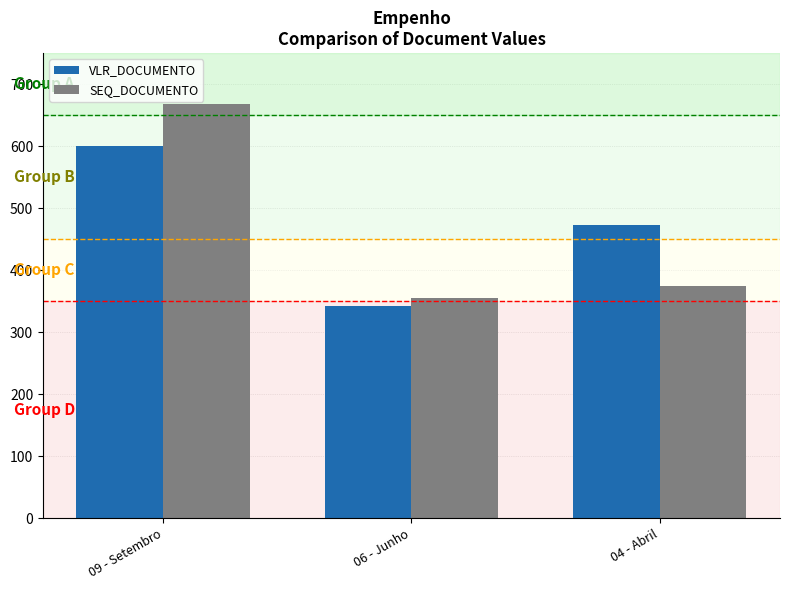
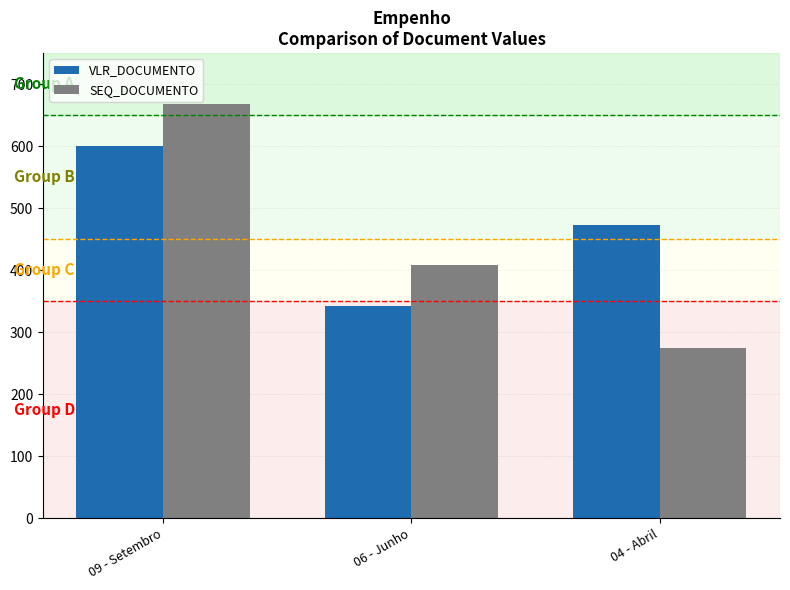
SEQ_DOCUMENTO, 06 - Junho: 360 -> 410
SEQ_DOCUMENTO, 04 - Abril: 380 -> 280
